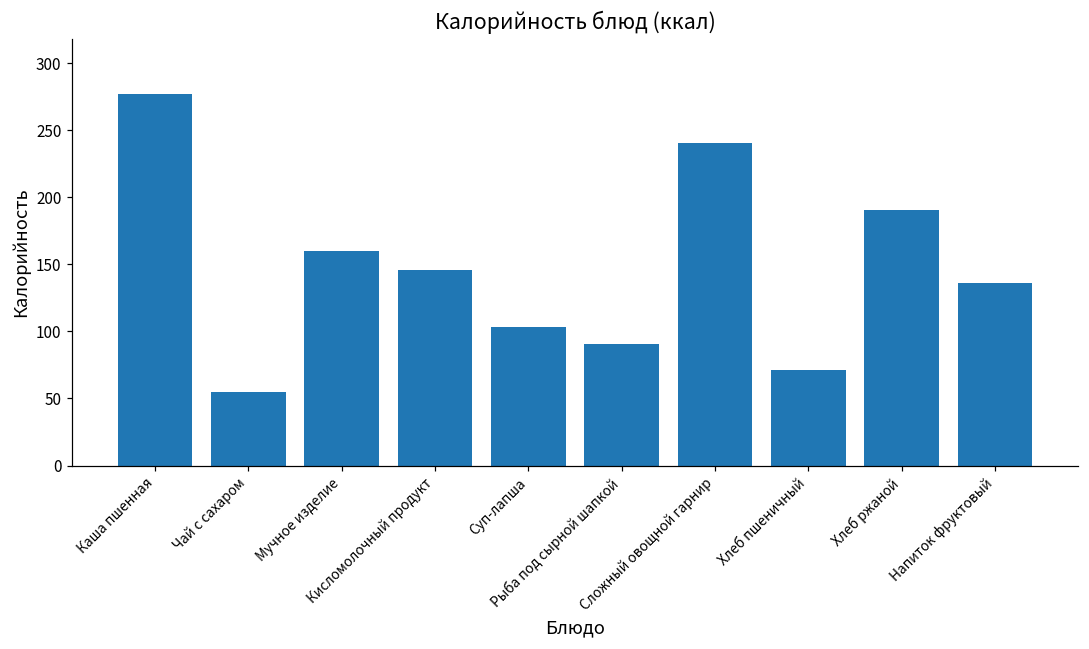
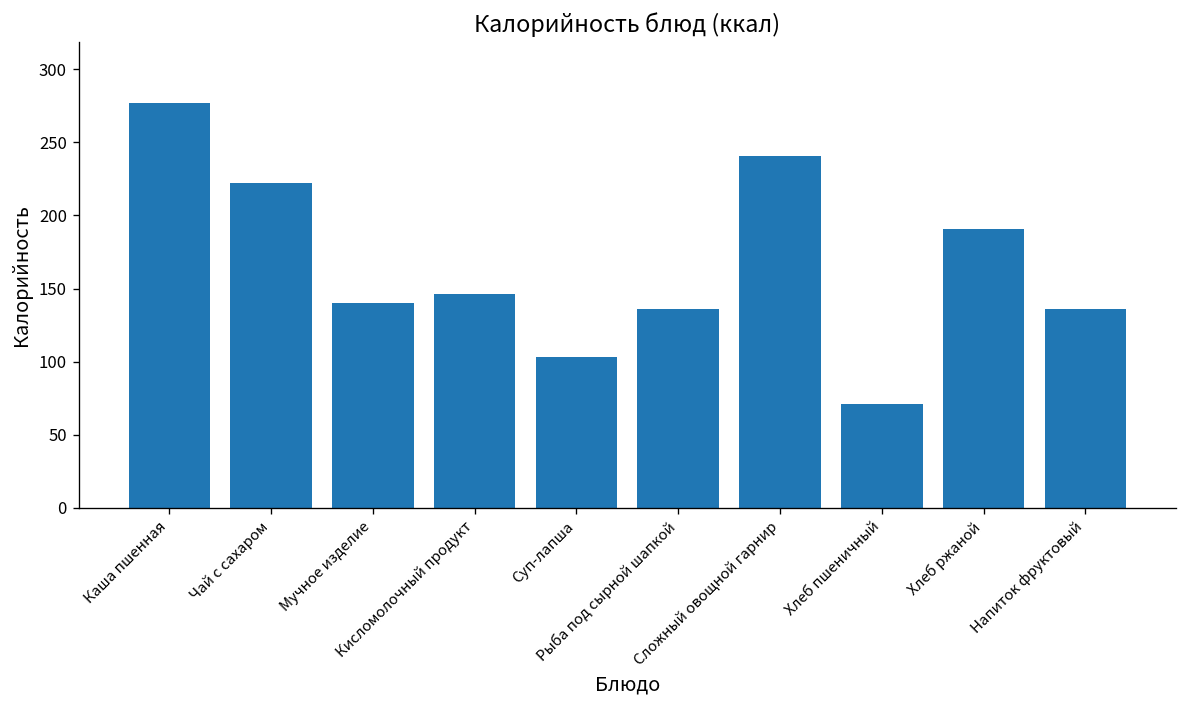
Чай с сахаром: 55 -> 222
Мучное изделие: 160 -> 140
Рыба под сырной шапкой: 91 -> 136
